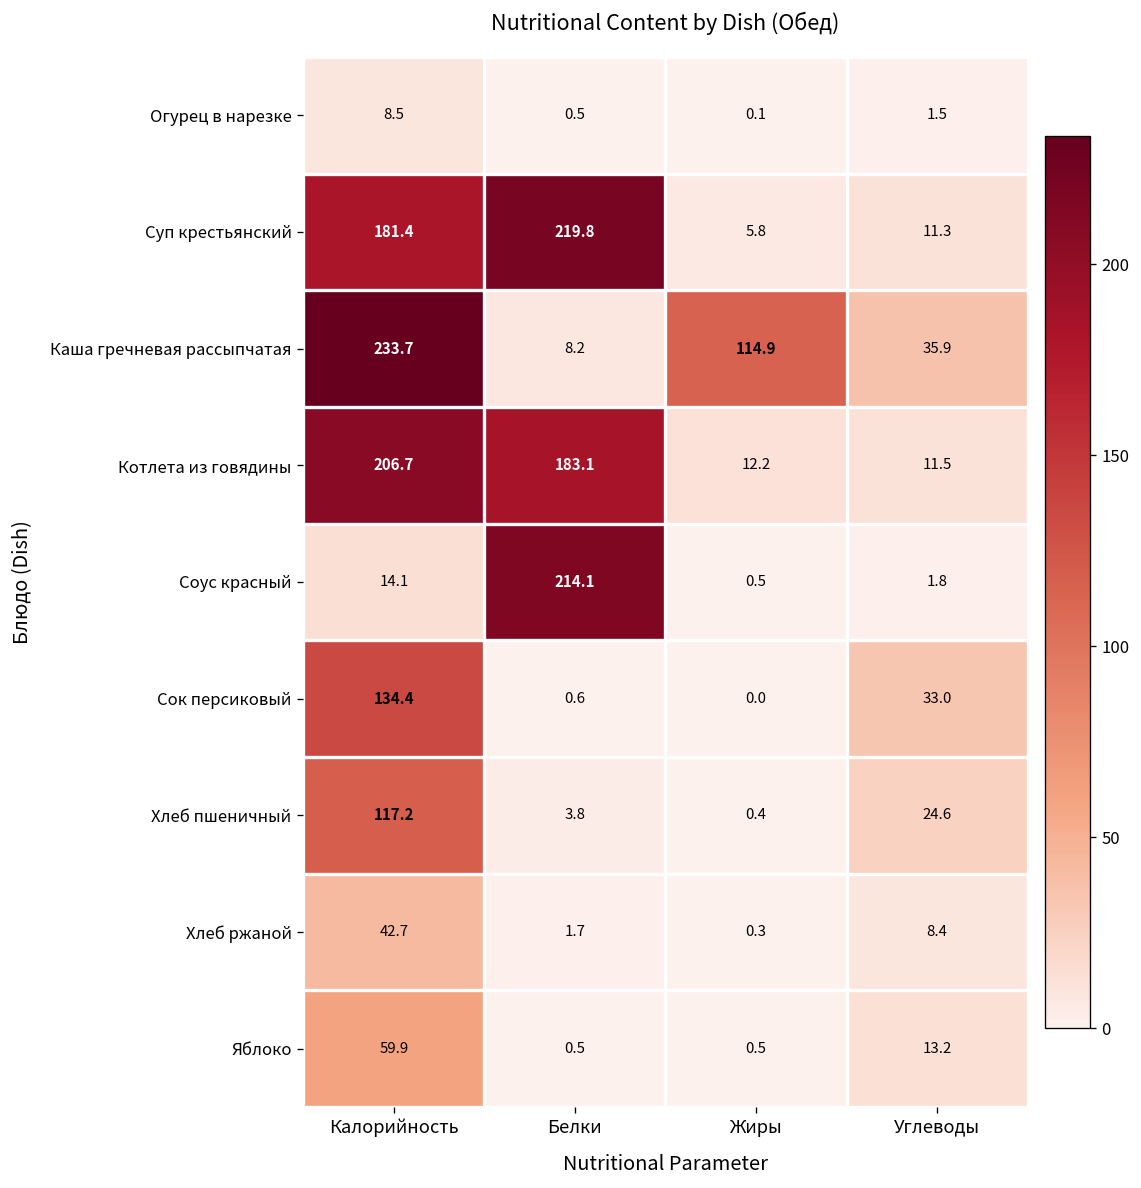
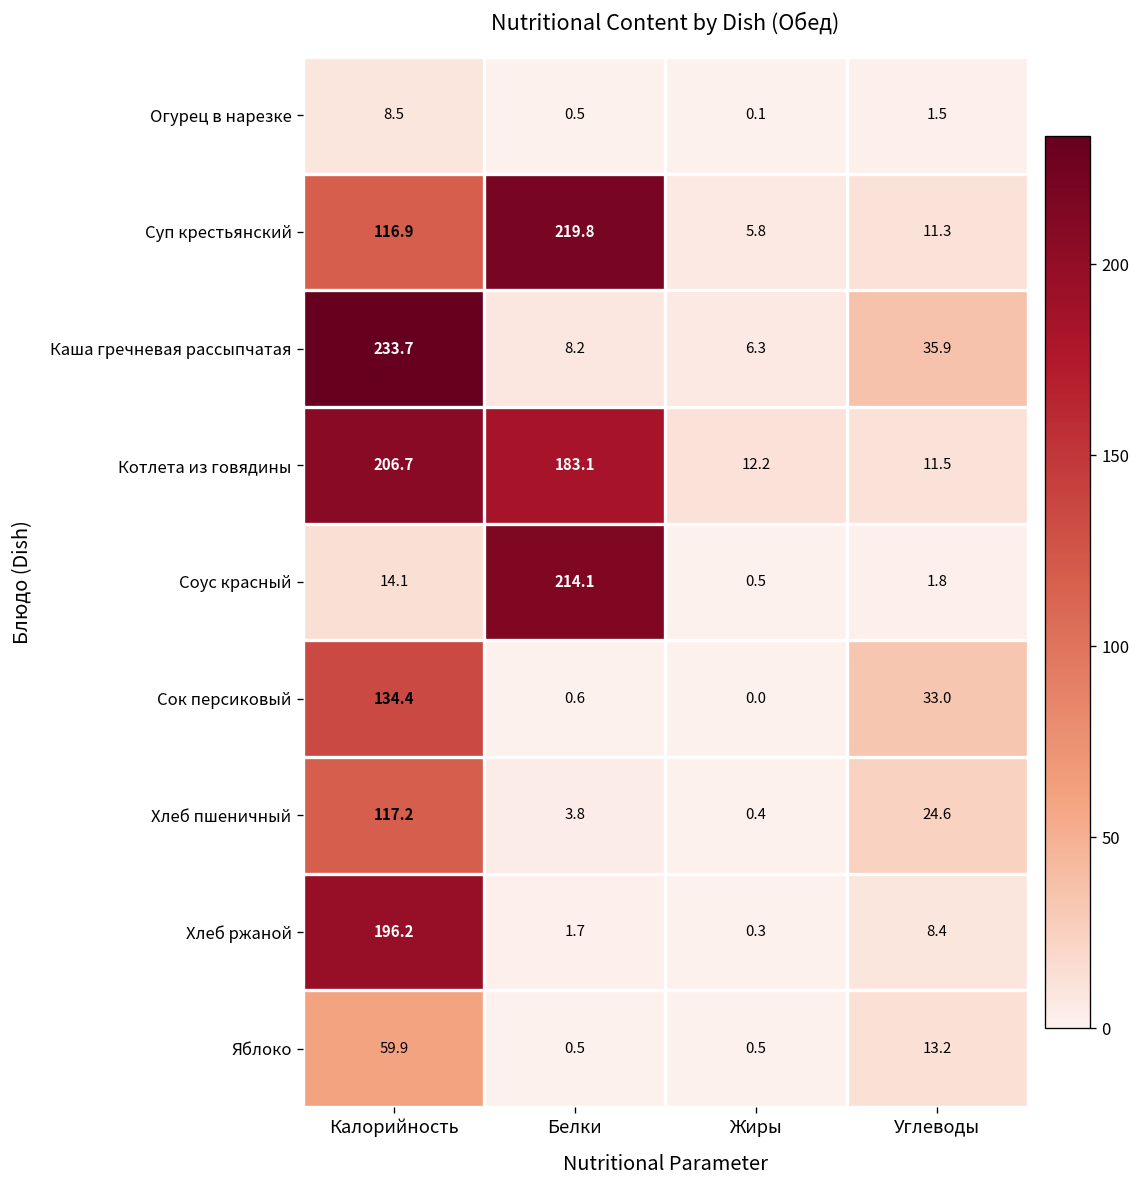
Суп крестьянский, Калорийность: 181.4 -> 116.9
Каша гречневая рассыпчатая, Жиры: 114.9 -> 6.3
Хлеб ржаной, Калорийность: 42.7 -> 196.2
